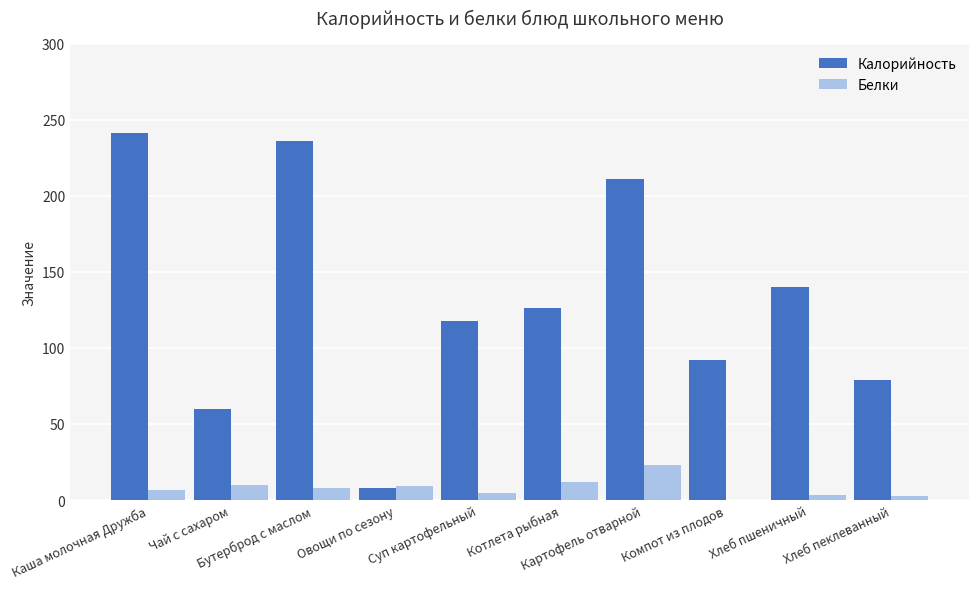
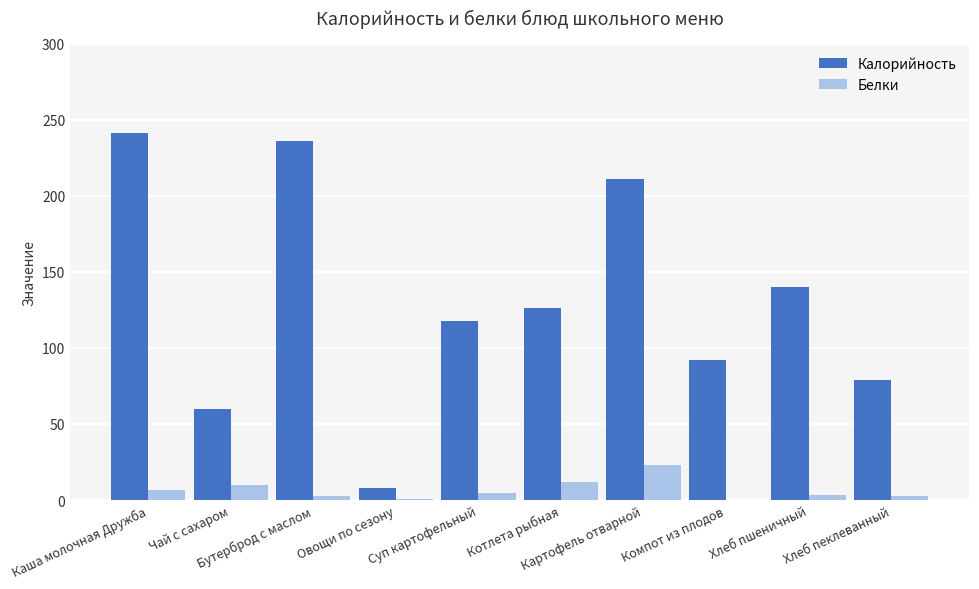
Белки, Бутерброд с маслом: 8 -> 2
Белки, Овощи по сезону: 9 -> 1
